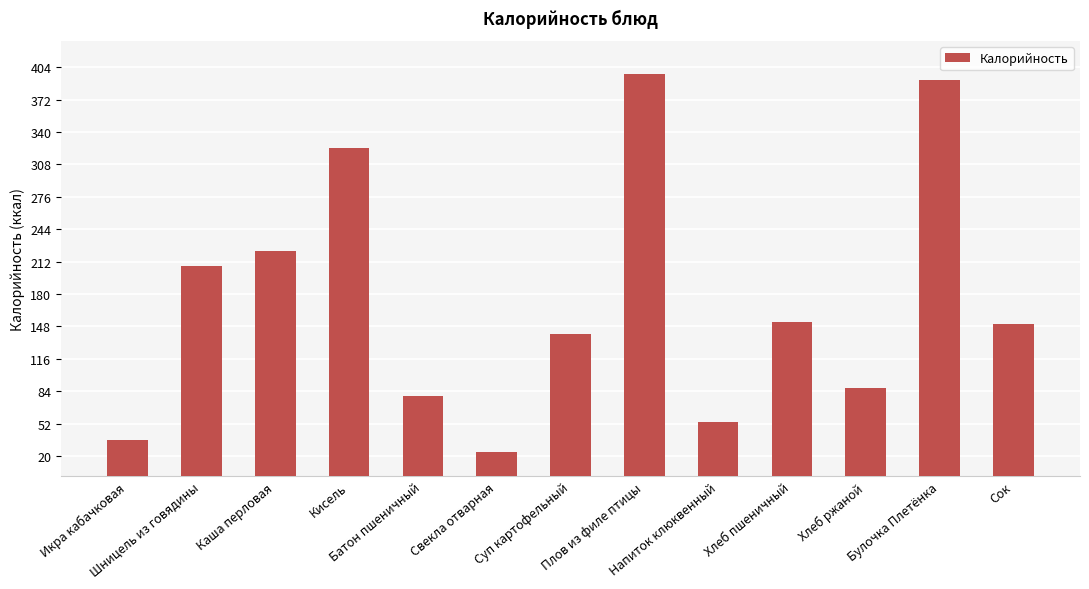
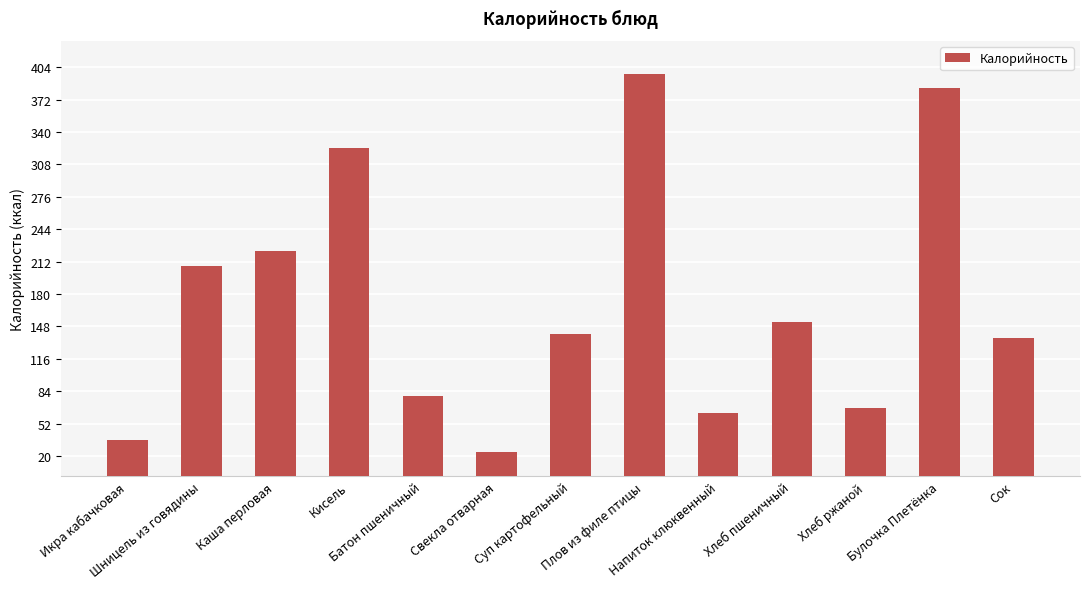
Напиток клюквенный: 54 -> 62
Хлеб ржаной: 87 -> 67
Булочка Плетёнка: 391 -> 383
Сок: 150 -> 136
